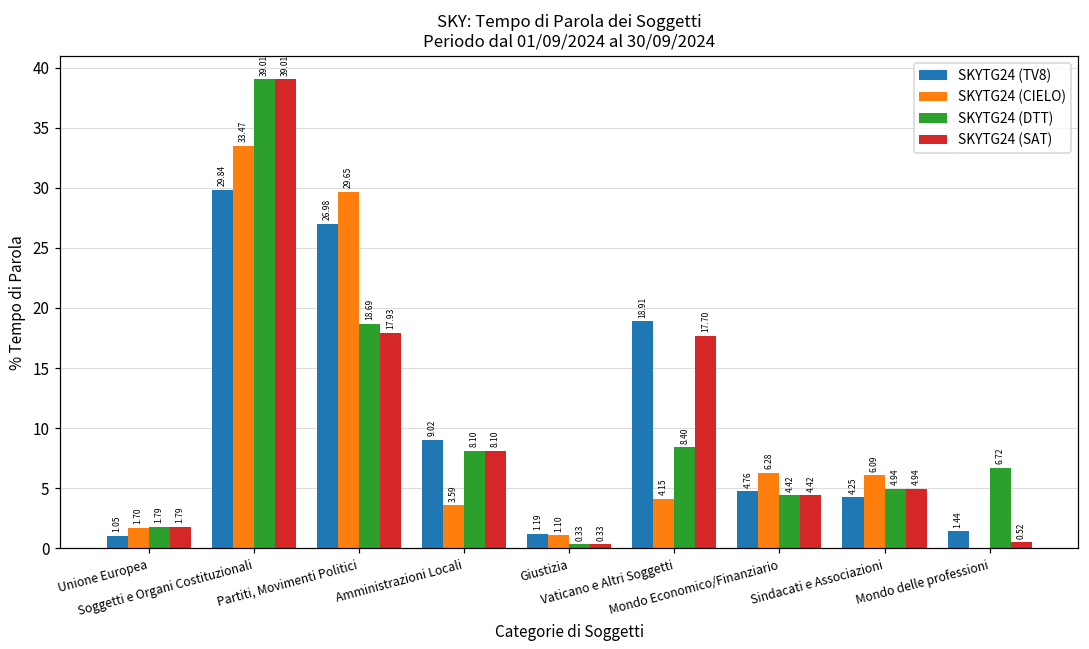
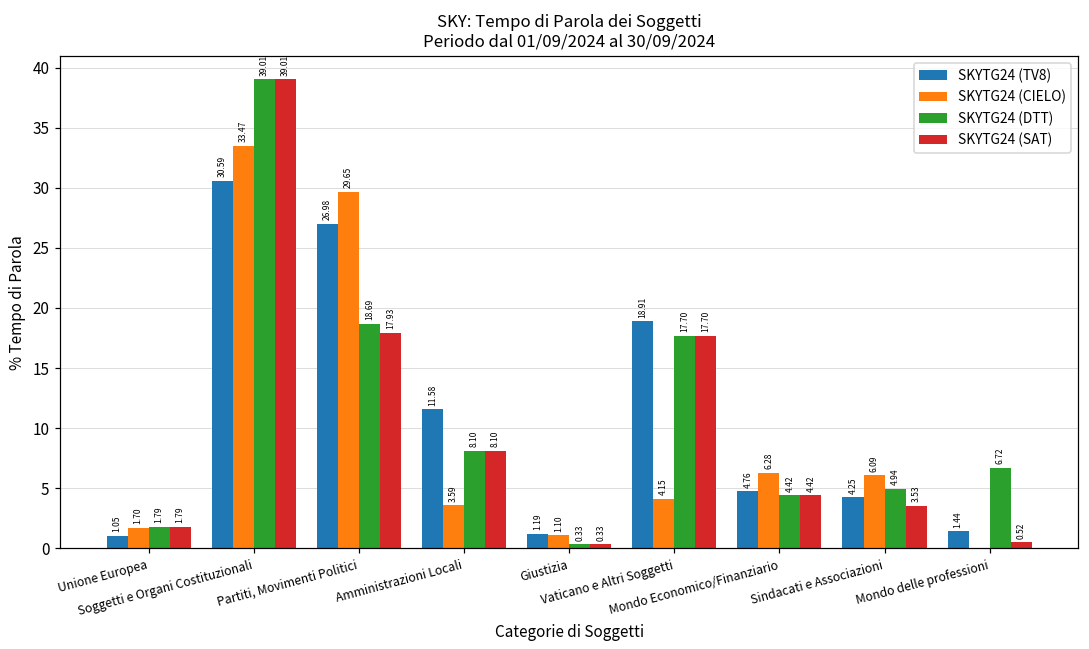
SKYTG24 (TV8), Soggetti e Organi Costituzionali: 29.84 -> 30.59
SKYTG24 (TV8), Amministrazioni Locali: 9.02 -> 11.58
SKYTG24 (DTT), Vaticano e Altri Soggetti: 8.40 -> 17.70
SKYTG24 (SAT), Sindacati e Associazioni: 4.94 -> 3.53
